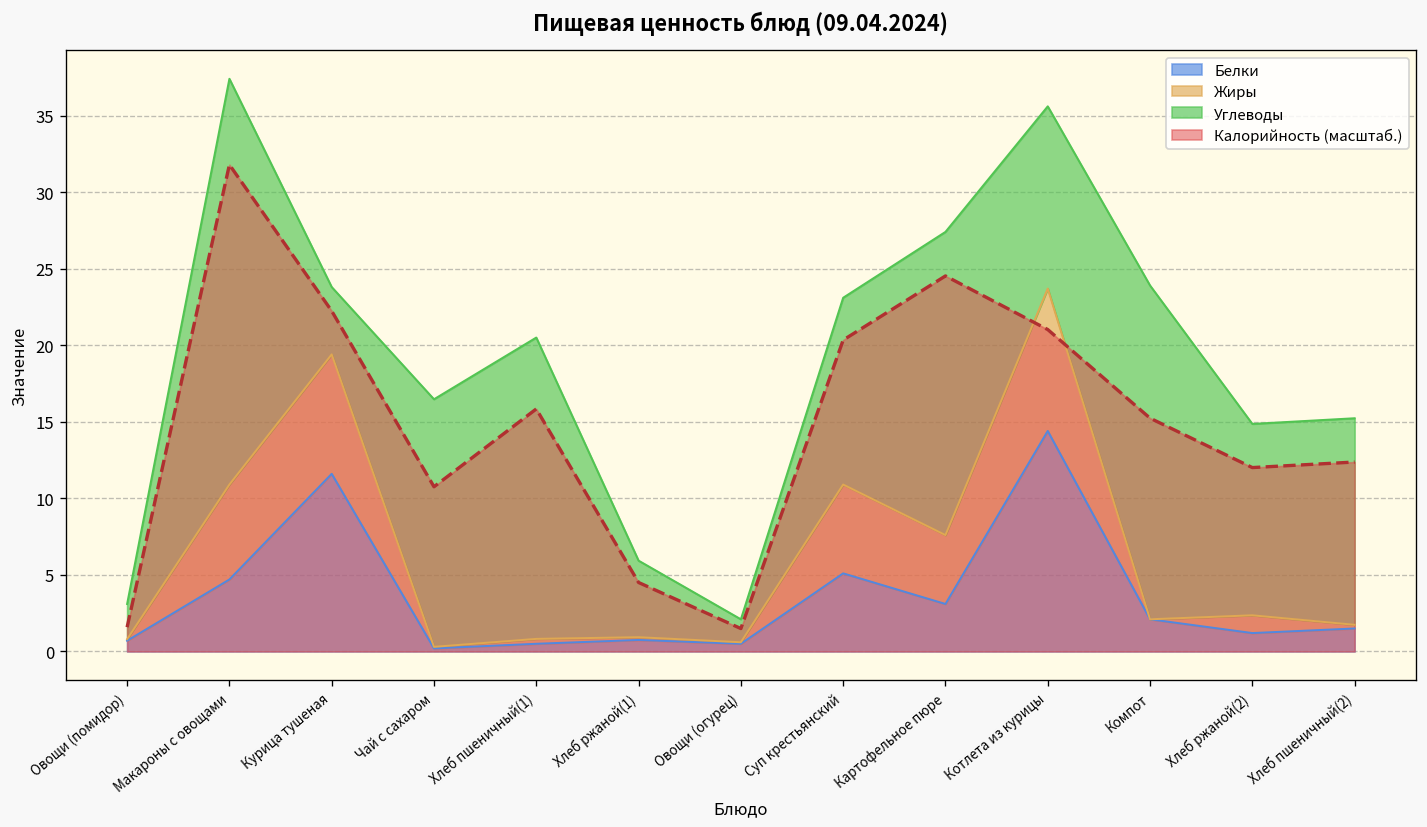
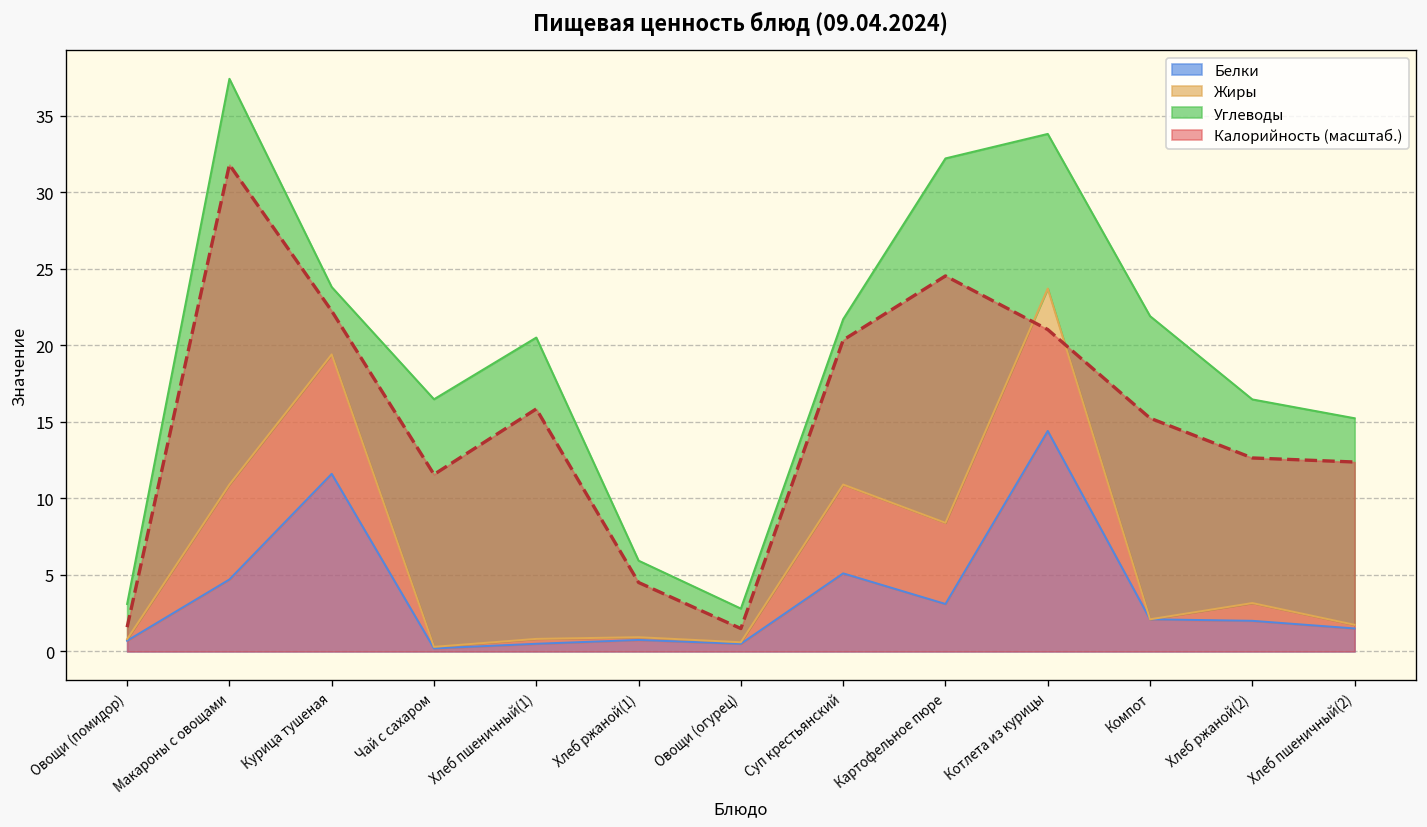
Калорийность (масштаб.), Чай с сахаром: 10.8 -> 11.6
Углеводы, Овощи (огурец): 1.5 -> 2.2
Углеводы, Суп крестьянский: 12.2 -> 10.8
Жиры, Картофельное пюре: 4.5 -> 5.3
Углеводы, Картофельное пюре: 19.8 -> 23.8
Углеводы, Котлета из курицы: 11.9 -> 10.1
Углеводы, Компот: 21.8 -> 19.8
Белки, Хлеб ржаной(2): 1.2 -> 2.0
Углеводы, Хлеб ржаной(2): 12.5 -> 13.3
Калорийность (масштаб.), Хлеб ржаной(2): 12.0 -> 12.6
